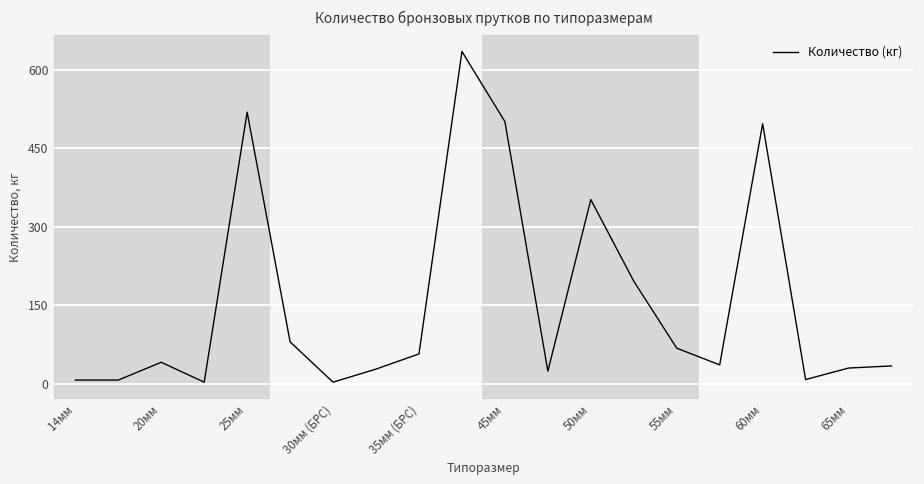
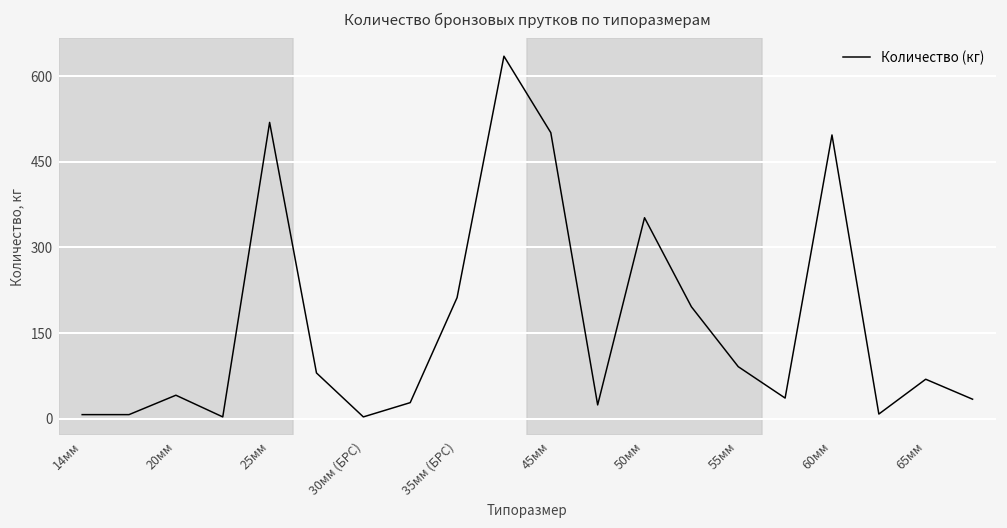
35мм (БРС): 60 -> 210
55мм: 70 -> 90
65мм: 30 -> 70
